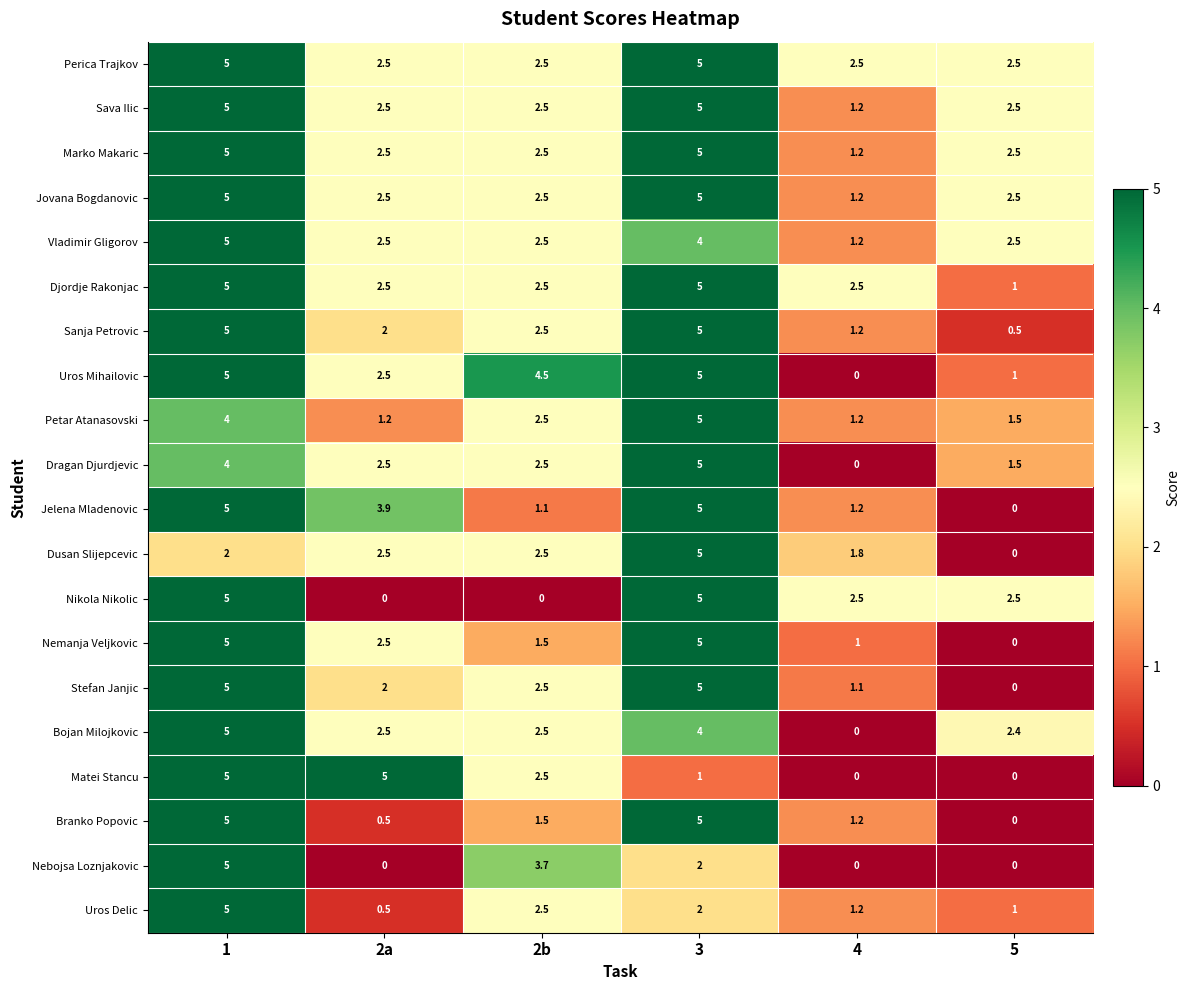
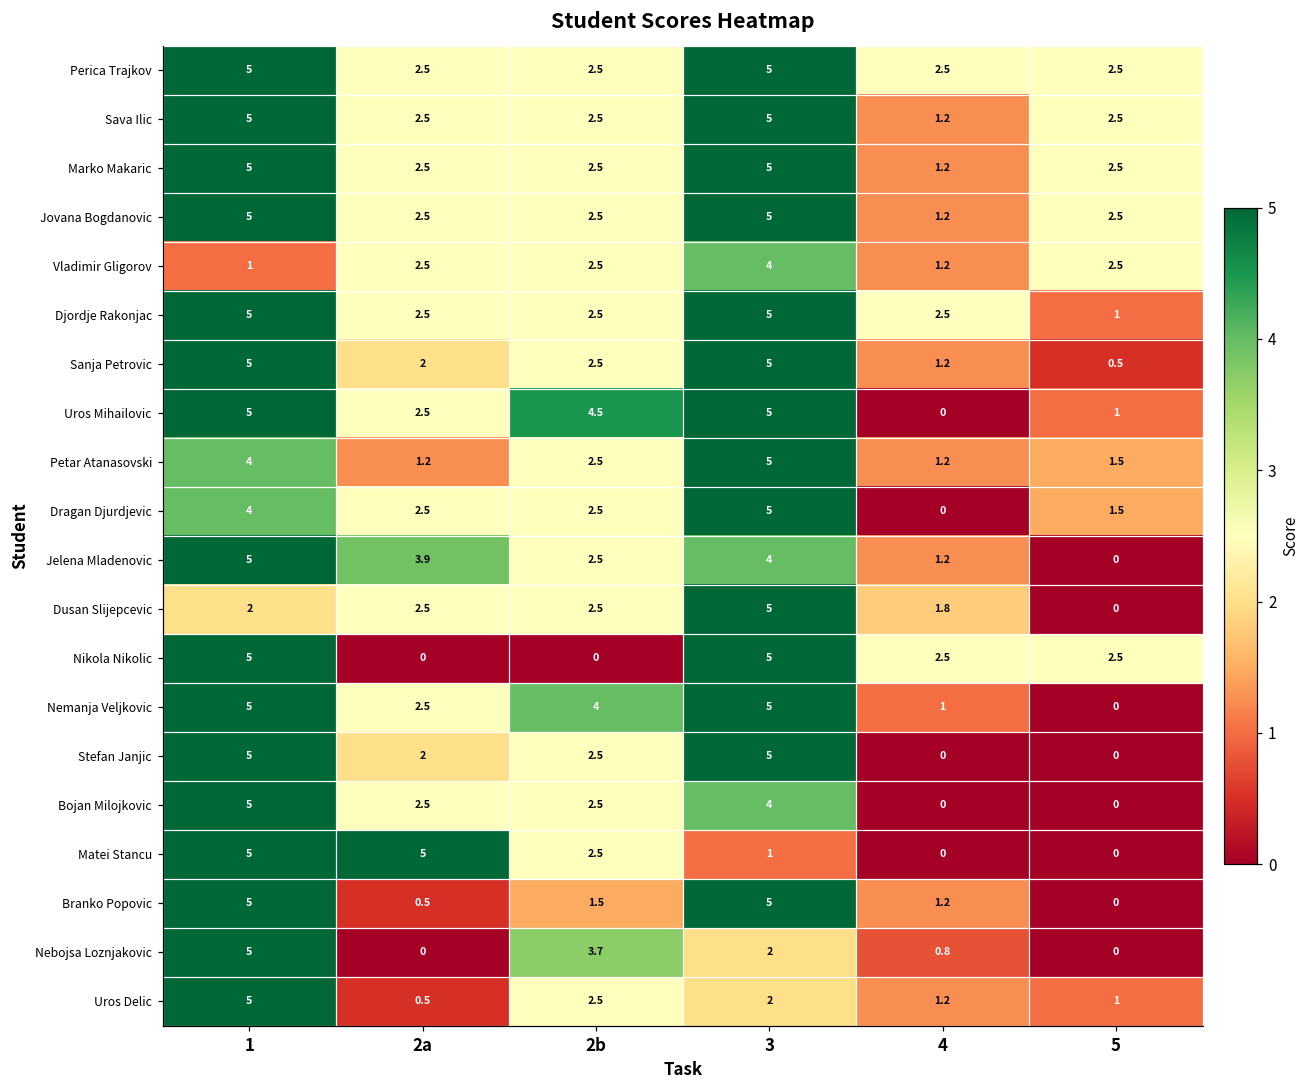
Vladimir Gligorov, 1: 5 -> 1
Jelena Mladenovic, 2b: 1.1 -> 2.5
Jelena Mladenovic, 3: 5 -> 4
Nemanja Veljkovic, 2b: 1.5 -> 4
Stefan Janjic, 4: 1.1 -> 0
Bojan Milojkovic, 5: 2.4 -> 0
Nebojsa Loznjakovic, 4: 0 -> 0.8
